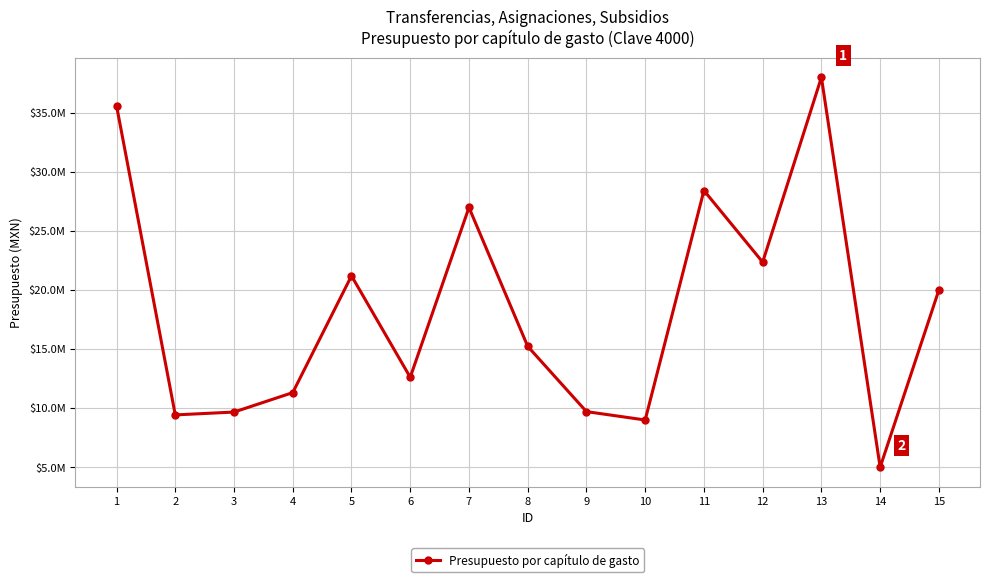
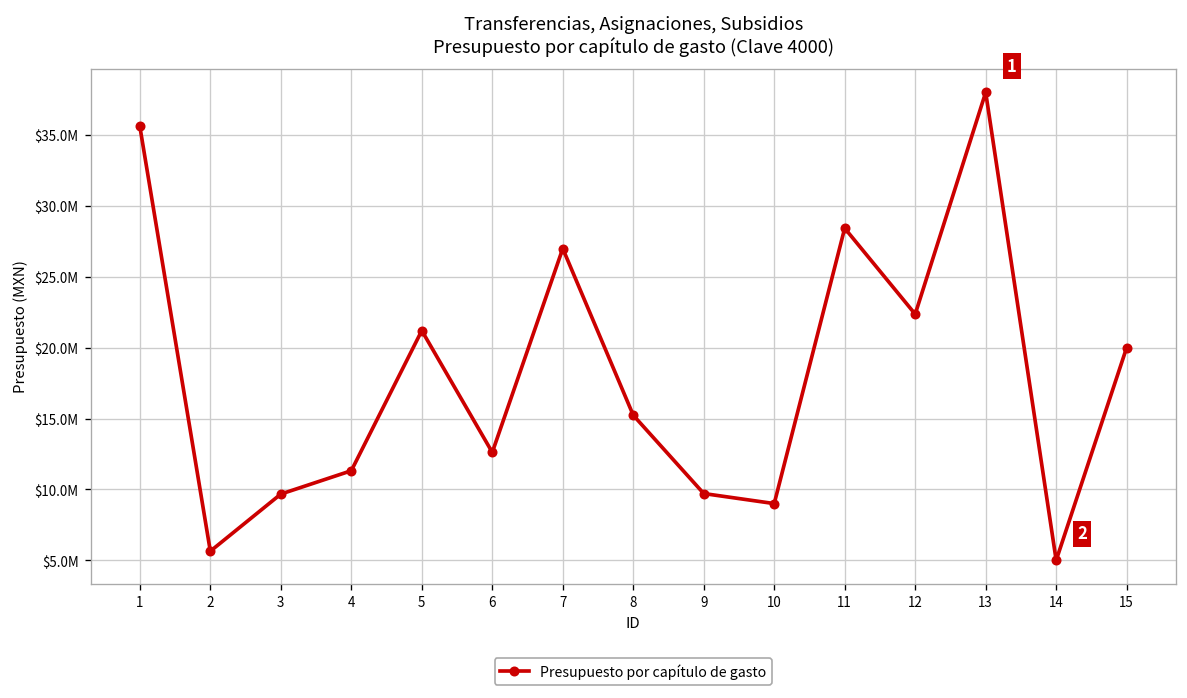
2: $9400000 -> $5600000
